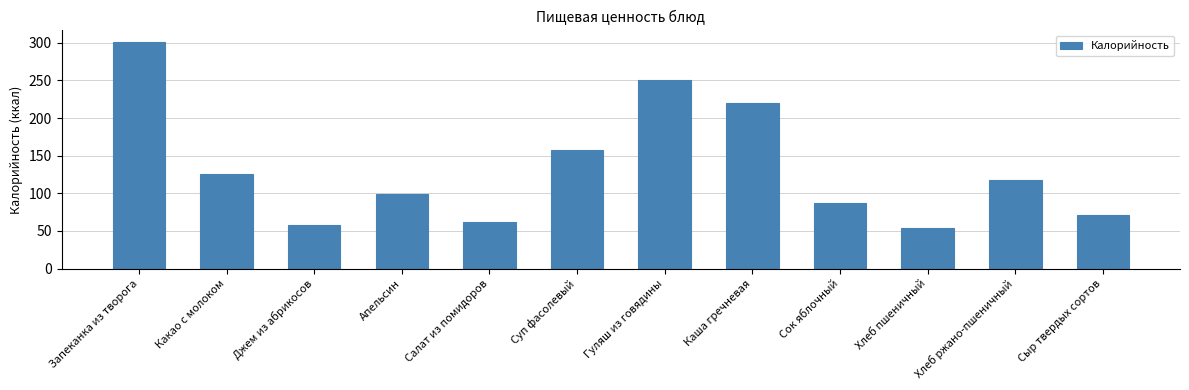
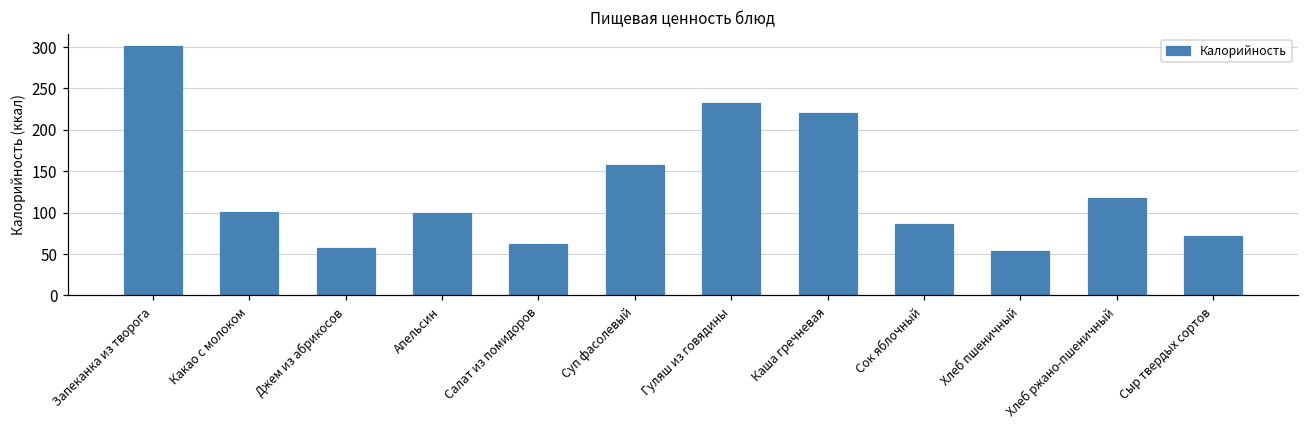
Какао с молоком: 130 -> 100
Гуляш из говядины: 250 -> 230
